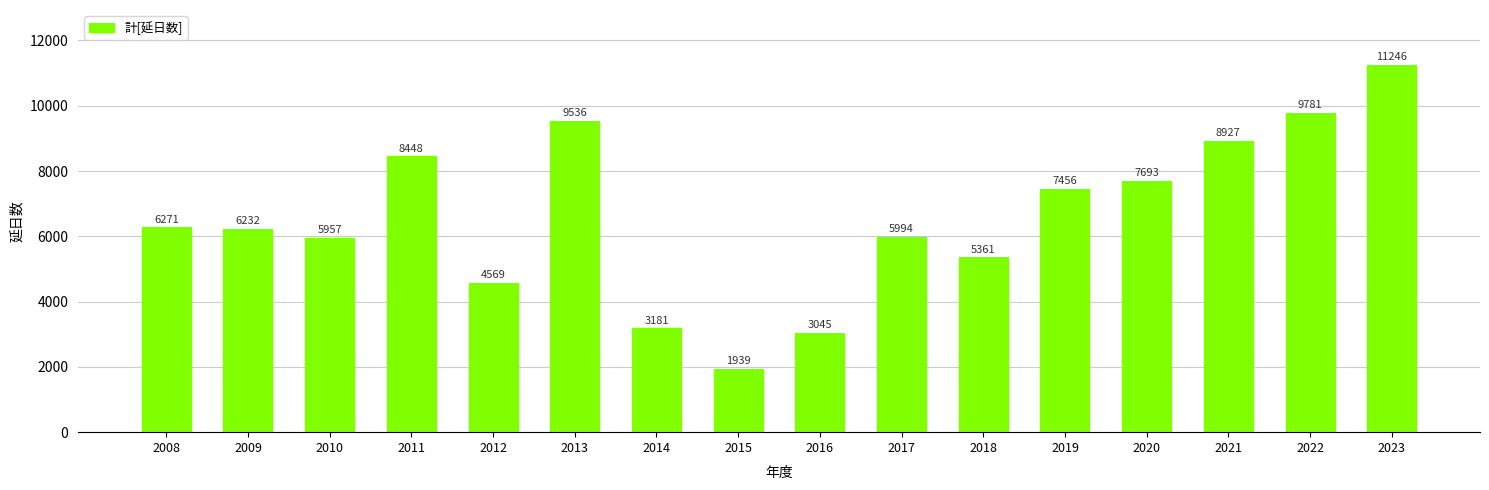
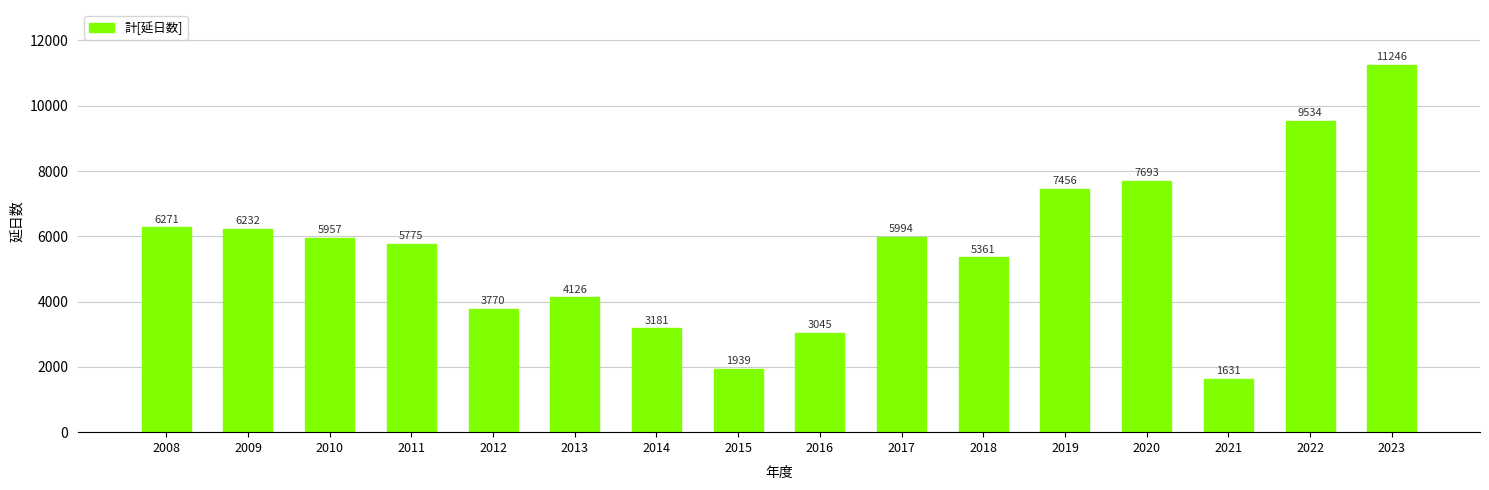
2011: 8448 -> 5775
2012: 4569 -> 3770
2013: 9536 -> 4126
2021: 8927 -> 1631
2022: 9781 -> 9534
